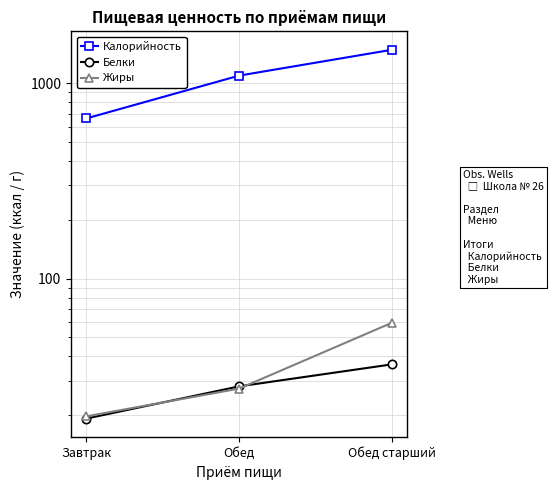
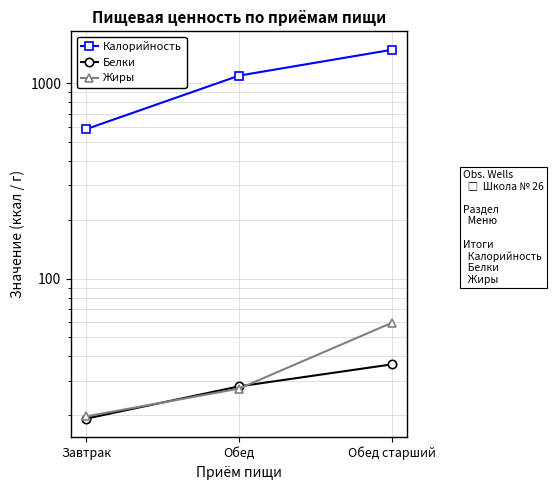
Калорийность, Завтрак: 660 -> 580
